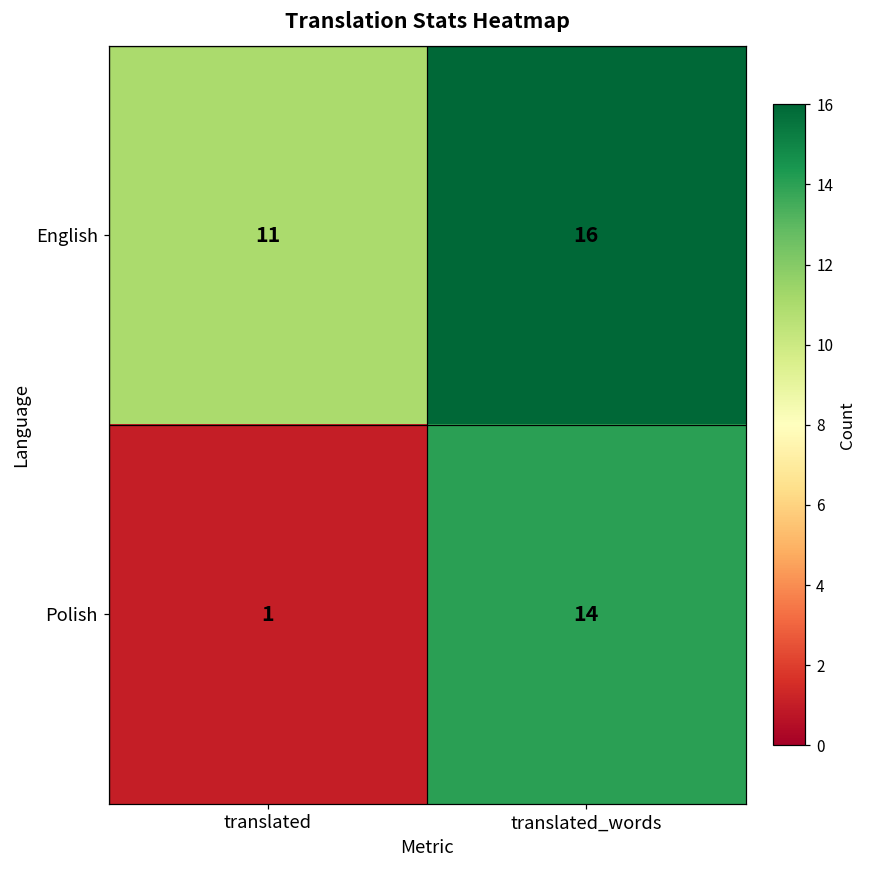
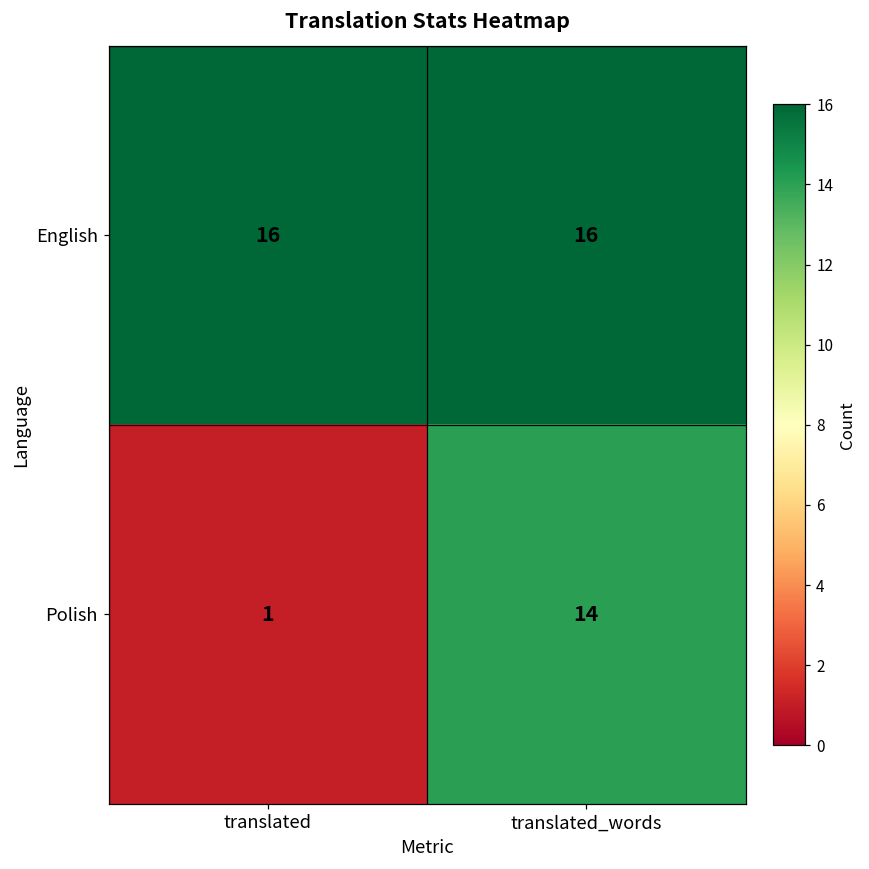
English, translated: 11 -> 16
